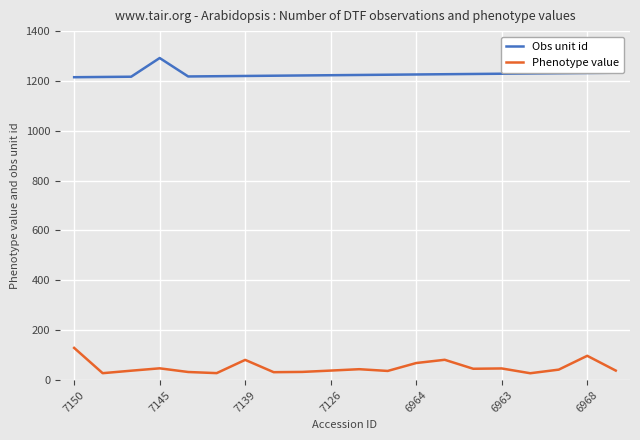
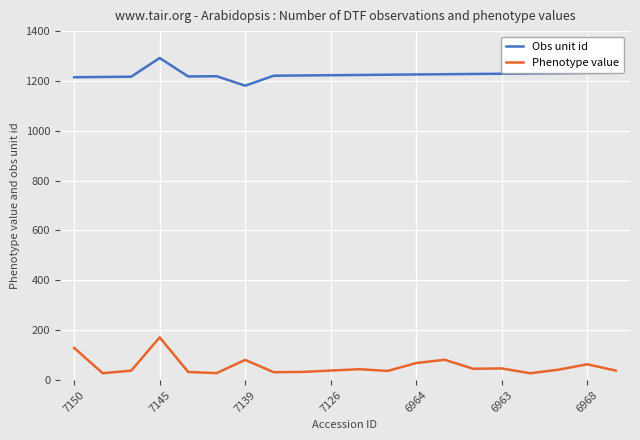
Phenotype value, 7145: 50 -> 170
Obs unit id, 7139: 1220 -> 1180
Phenotype value, 6968: 100 -> 60
